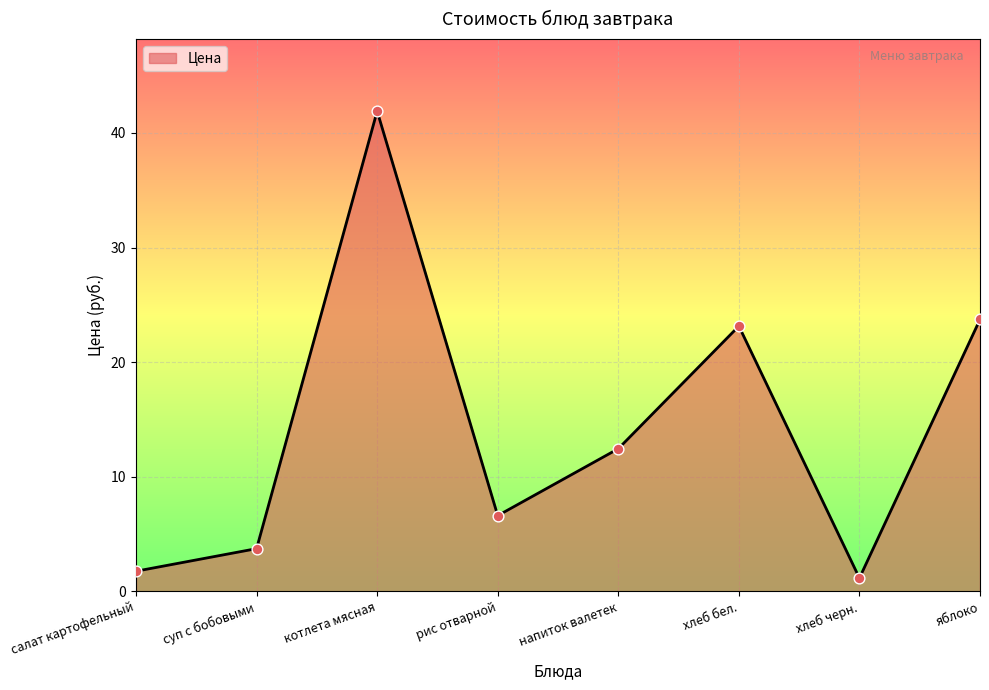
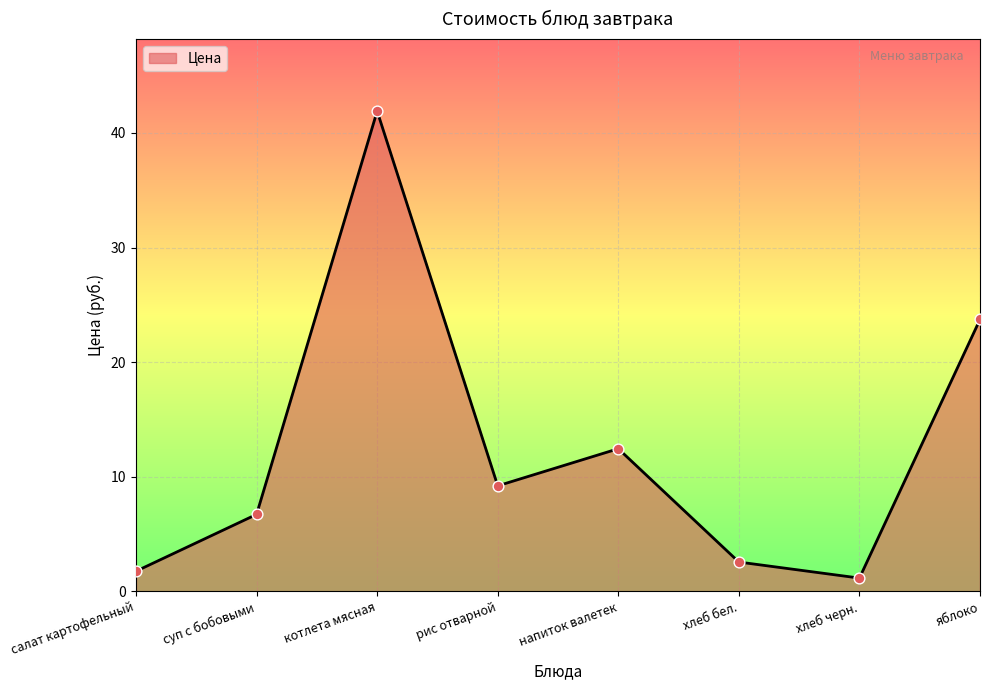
суп с бобовыми: 3.7 -> 6.7
рис отварной: 6.6 -> 9.2
хлеб бел.: 23.1 -> 2.6
